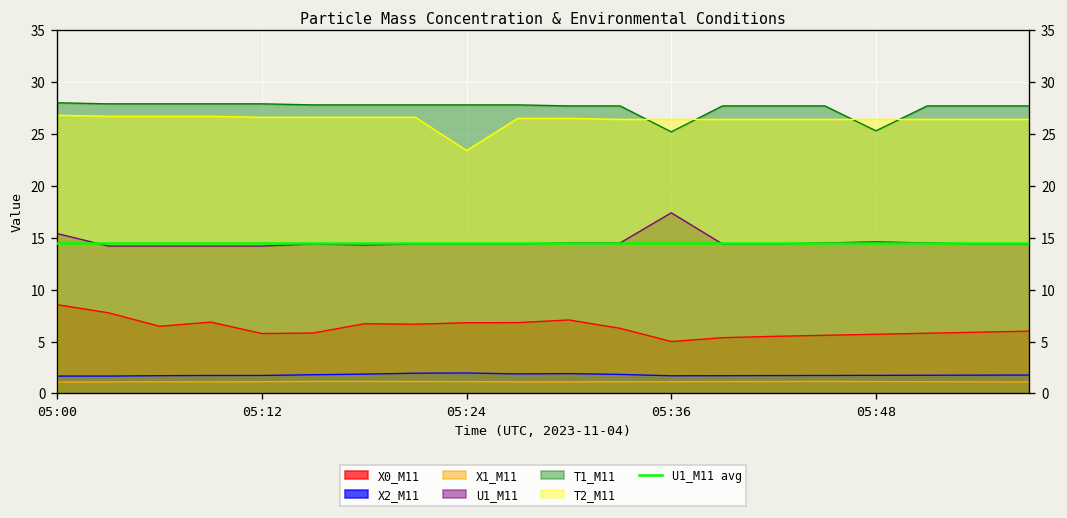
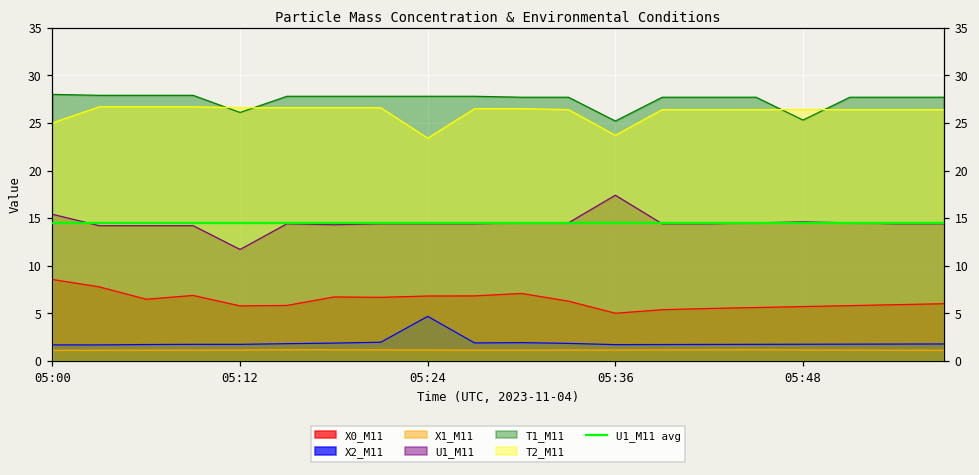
T2_M11, 05:00: 27 -> 25
U1_M11, 05:12: 14 -> 12
T1_M11, 05:12: 28 -> 26
X2_M11, 05:24: 2 -> 5
T2_M11, 05:36: 26 -> 24
